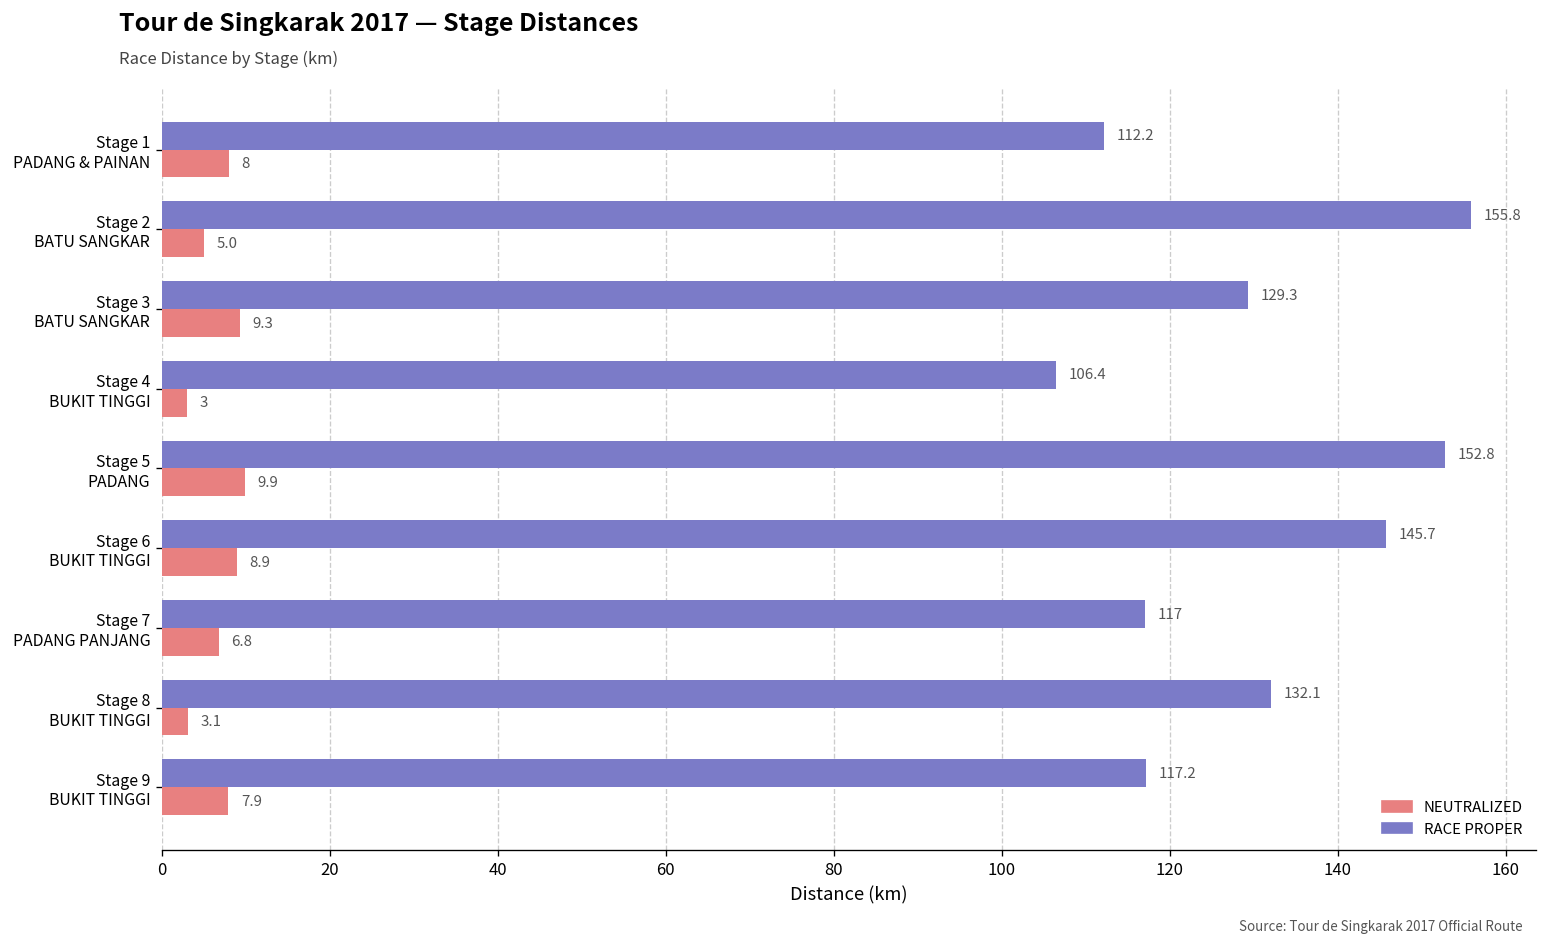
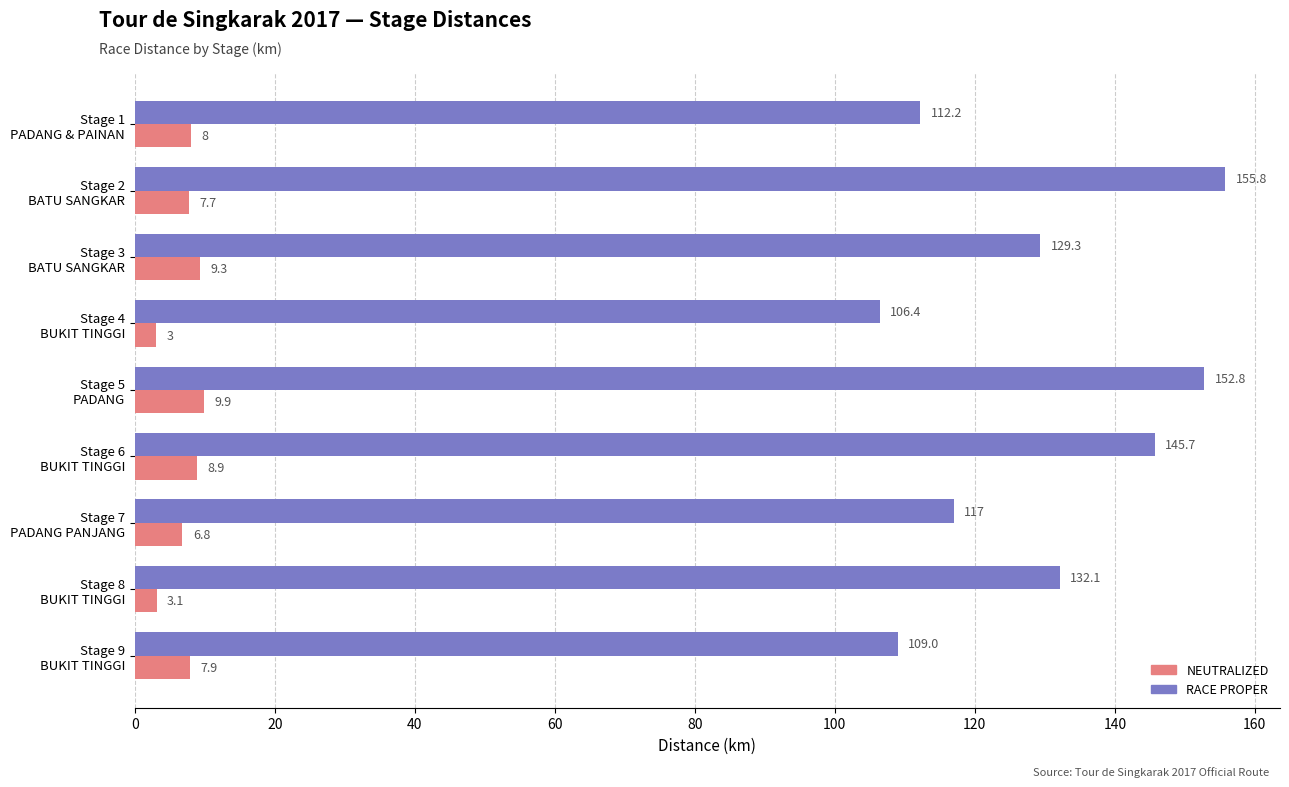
NEUTRALIZED, Stage 2 BATU SANGKAR: 5.0 -> 7.7
RACE PROPER, Stage 9 BUKIT TINGGI: 117.2 -> 109.0
